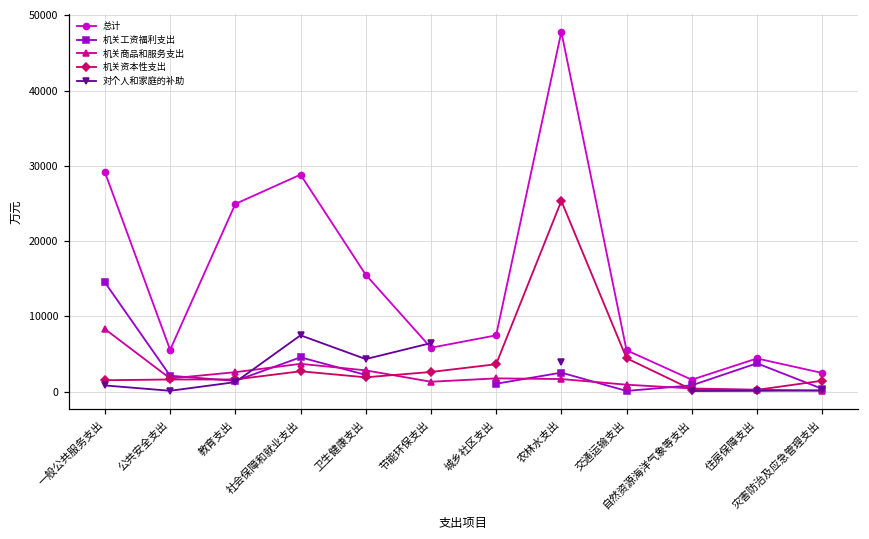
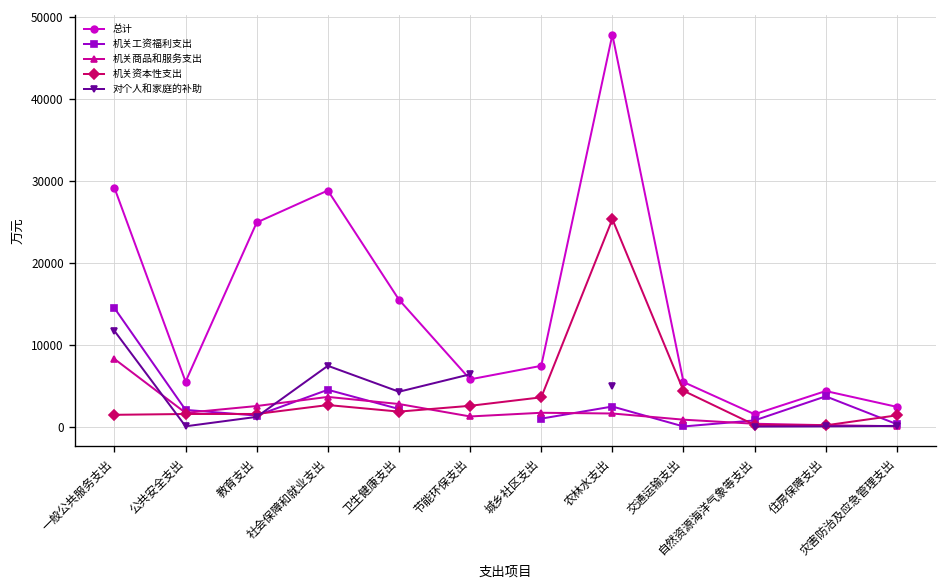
对个人和家庭的补助, 一般公共服务支出: 1000 -> 12000
对个人和家庭的补助, 农林水支出: 4000 -> 5000
